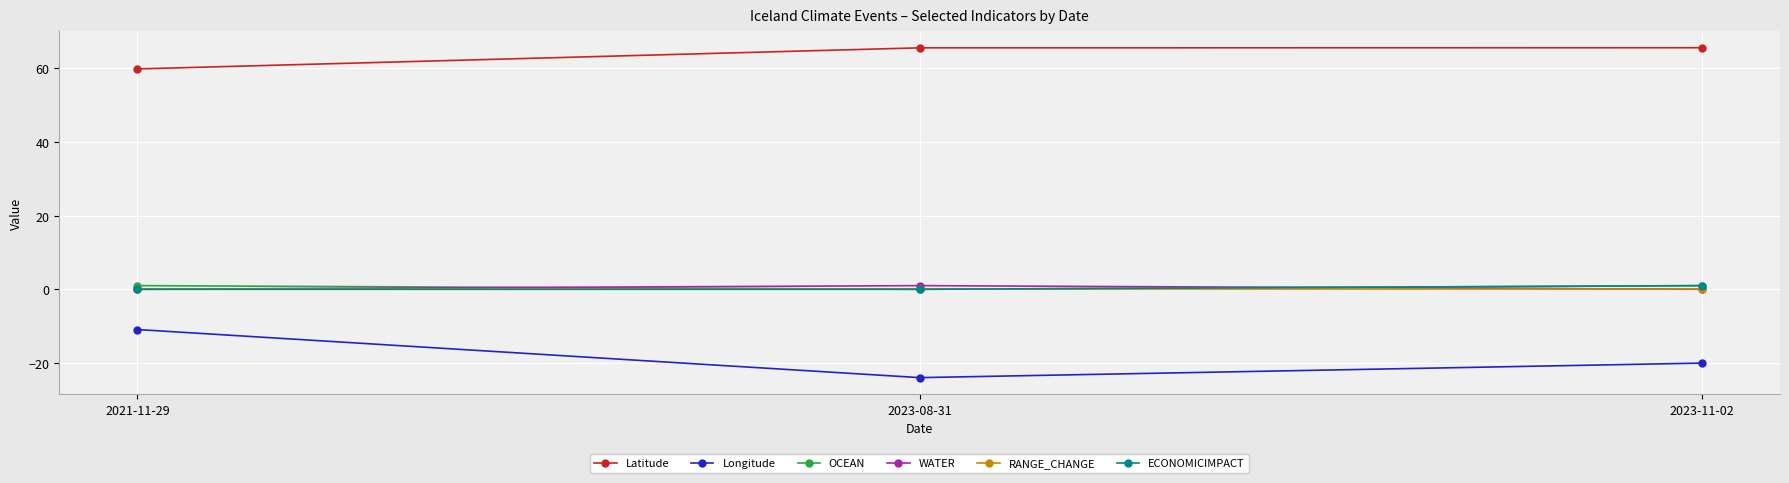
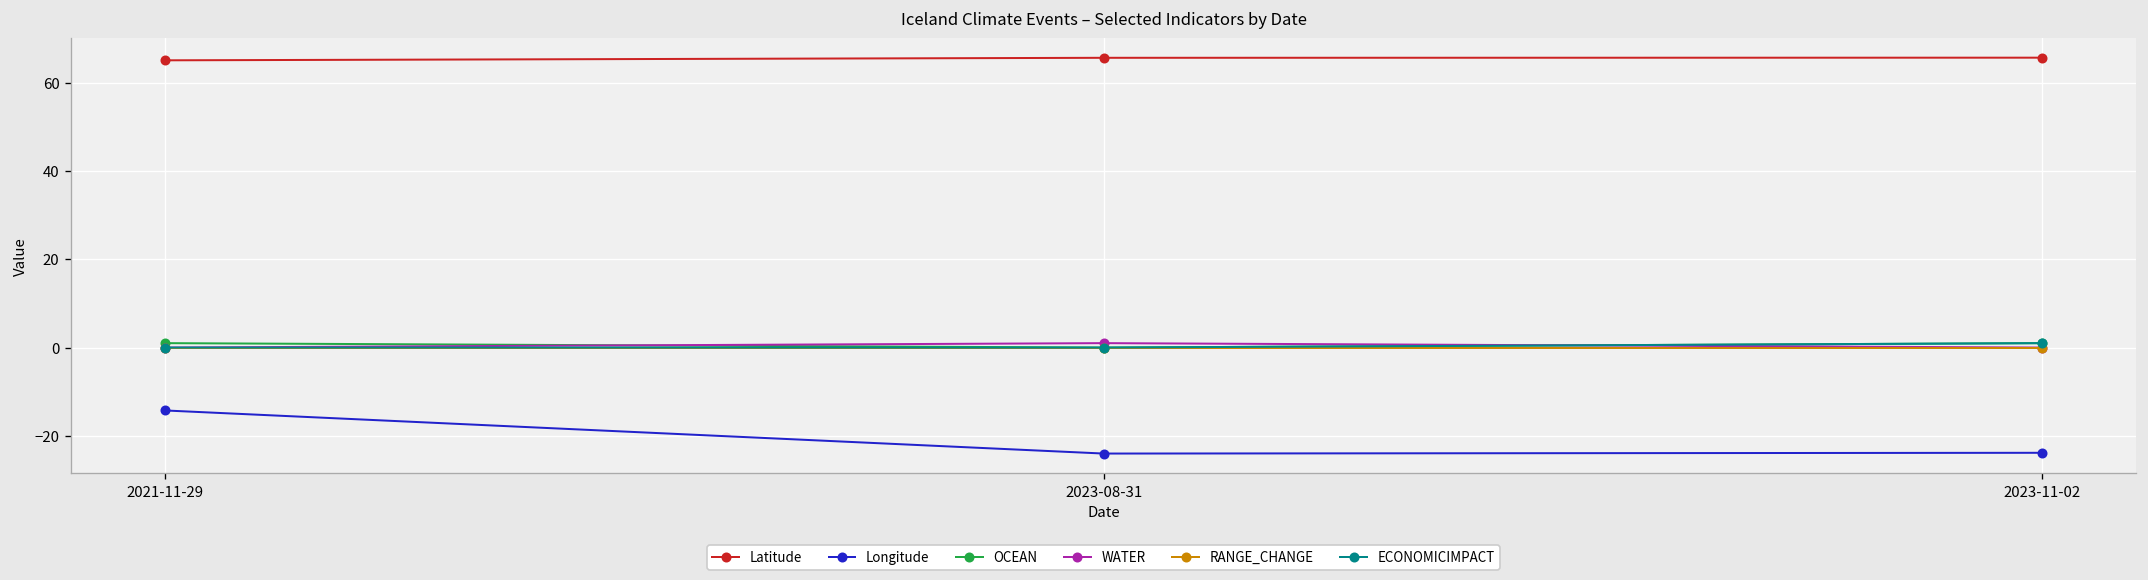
Latitude, 2021-11-29: 60 -> 65
Longitude, 2021-11-29: -11 -> -14
Longitude, 2023-11-02: -20 -> -24
